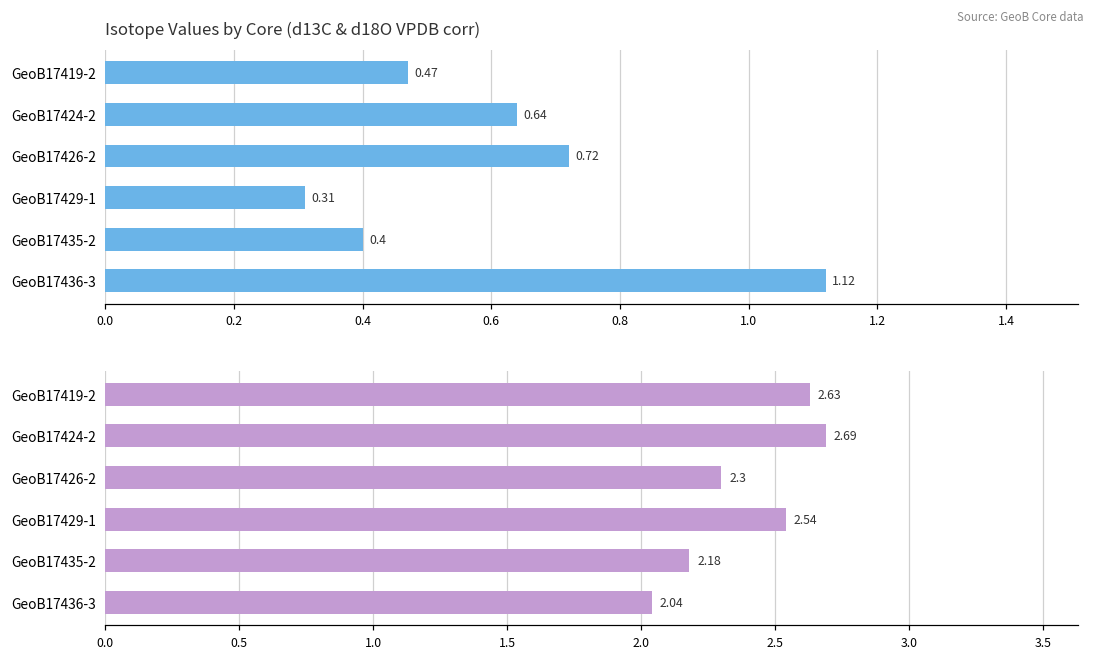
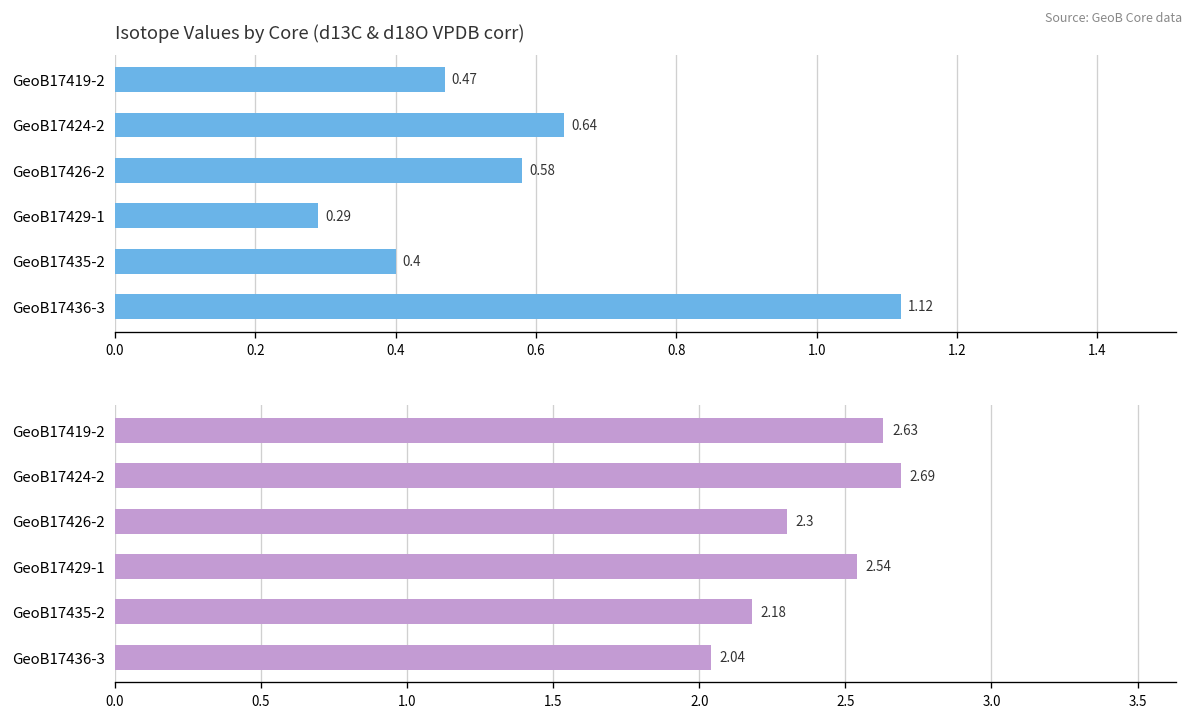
Isotope Values by Core (d13C & d18O VPDB corr), GeoB17426-2: 0.72 -> 0.58
Isotope Values by Core (d13C & d18O VPDB corr), GeoB17429-1: 0.31 -> 0.29
